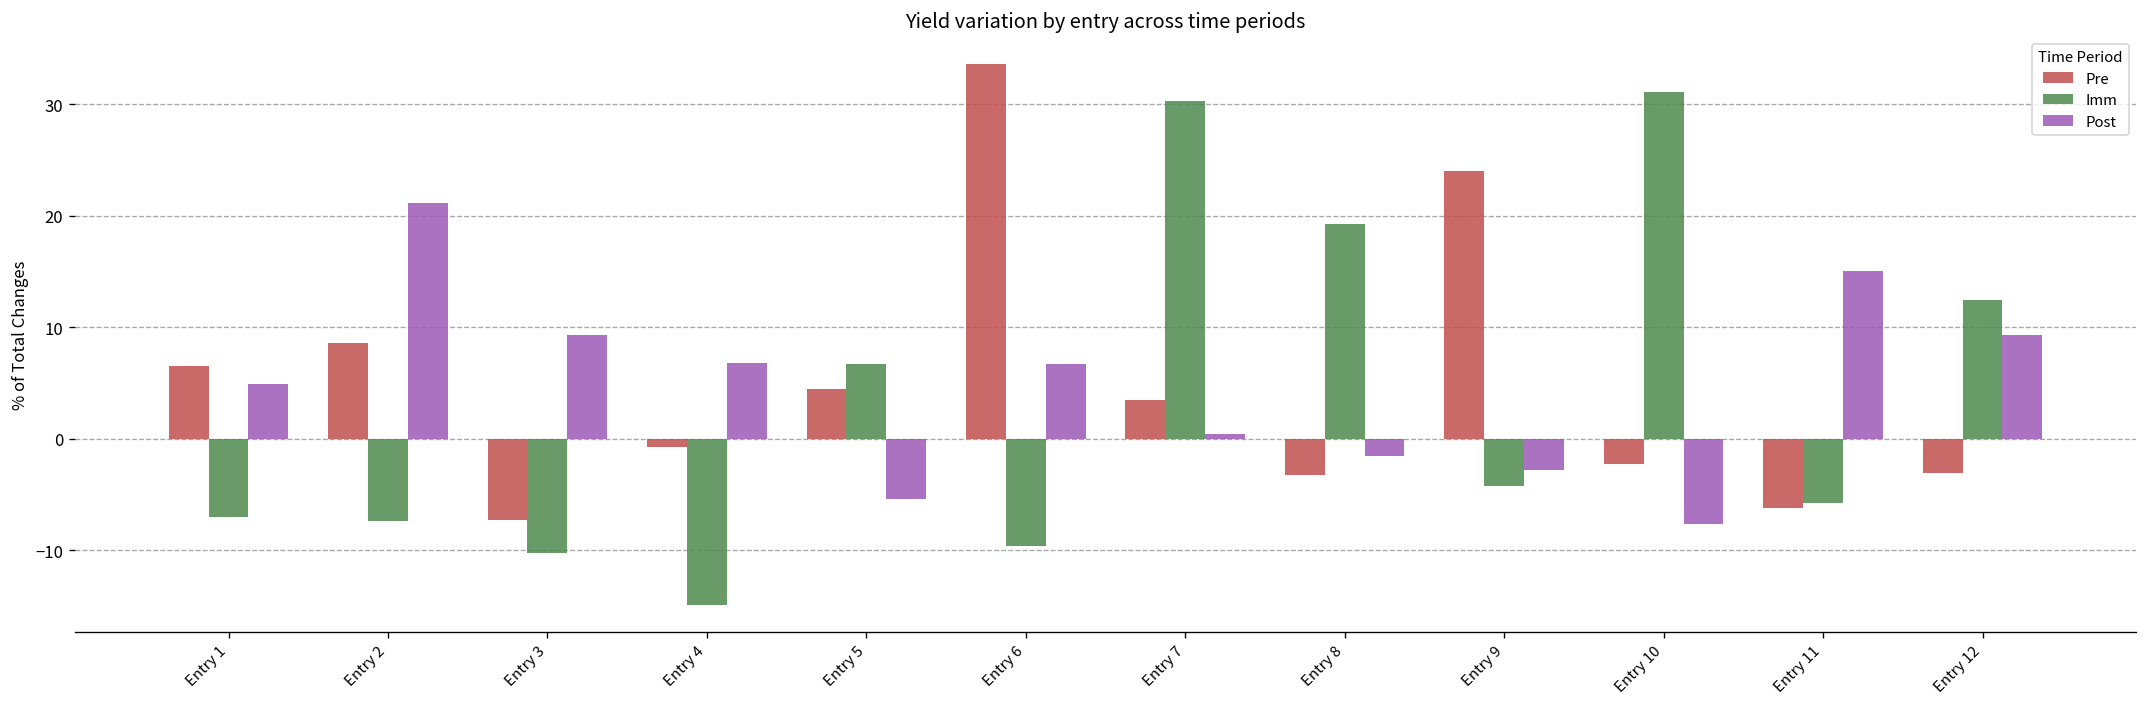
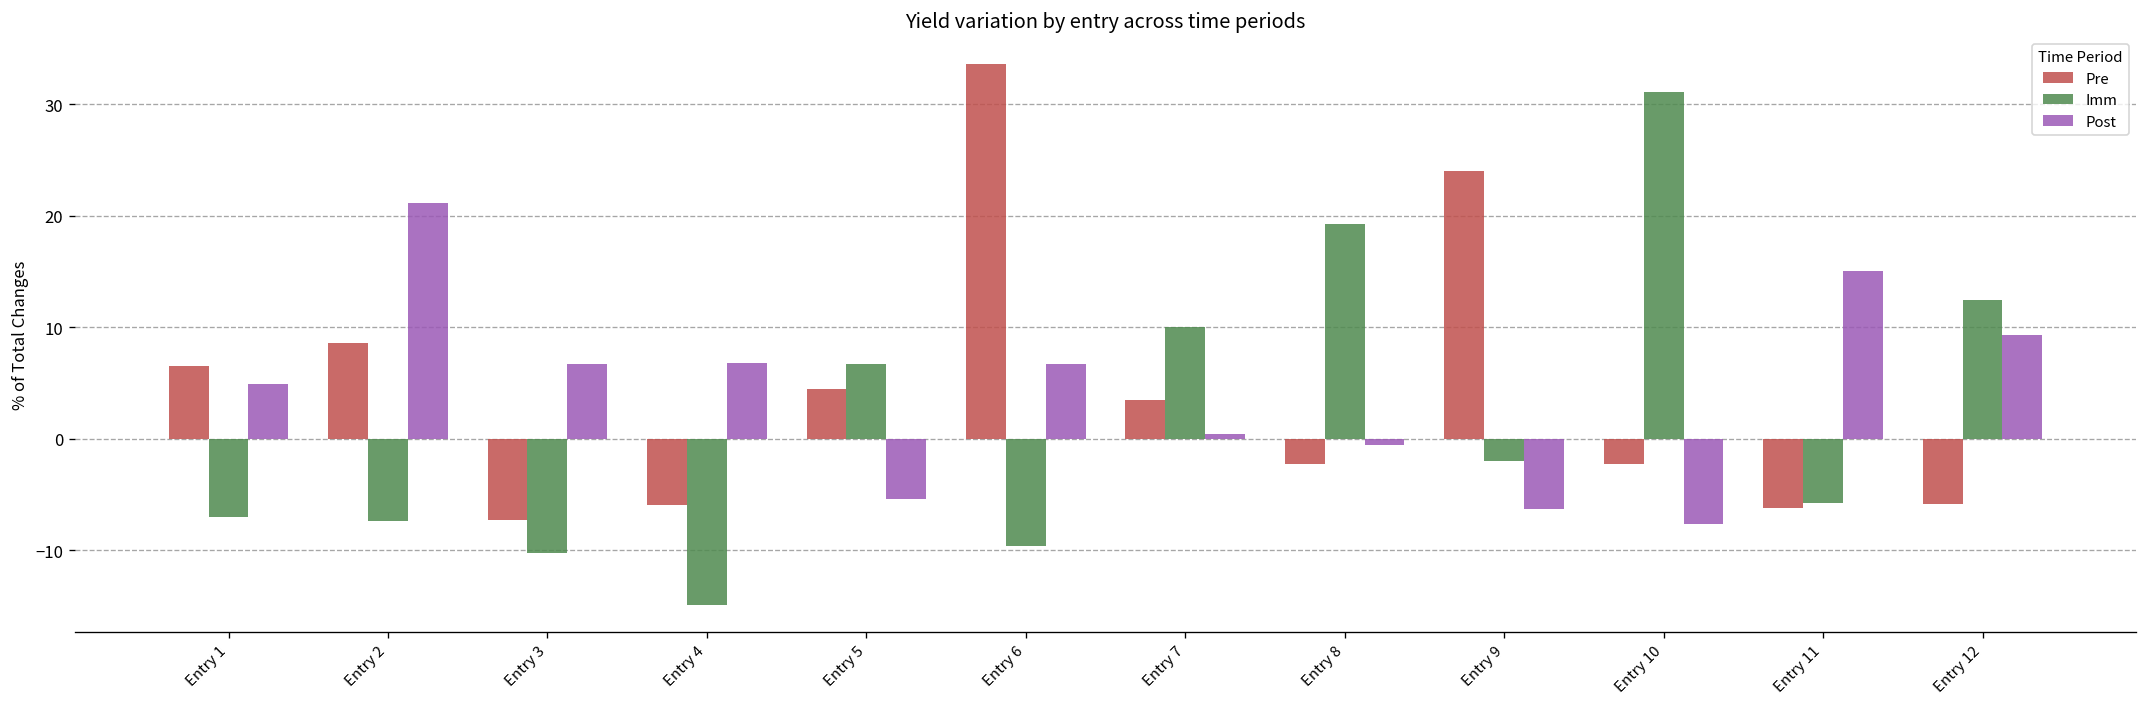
Post, Entry 3: 9 -> 7
Pre, Entry 4: -1 -> -6
Imm, Entry 7: 30 -> 10
Pre, Entry 8: -3 -> -2
Post, Entry 8: -2 -> -1
Imm, Entry 9: -4 -> -2
Post, Entry 9: -3 -> -6
Pre, Entry 12: -3 -> -6
